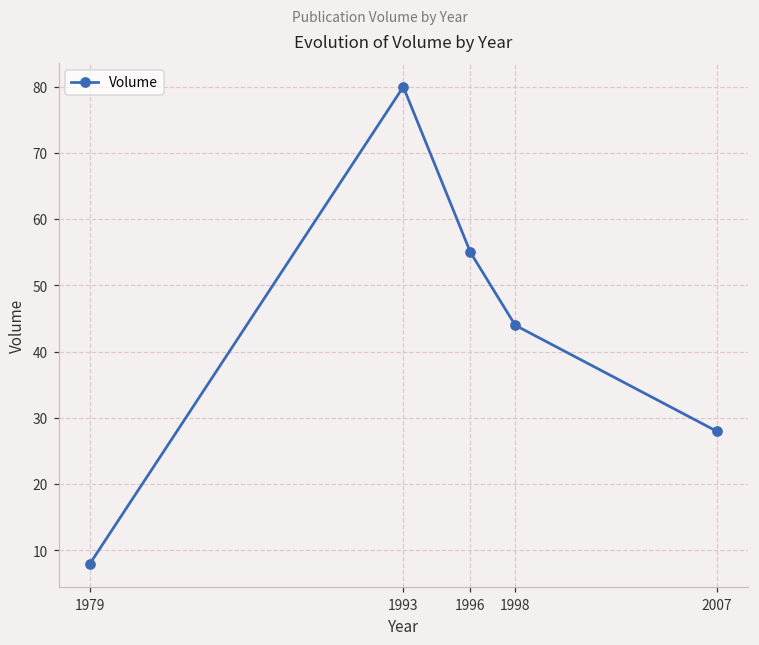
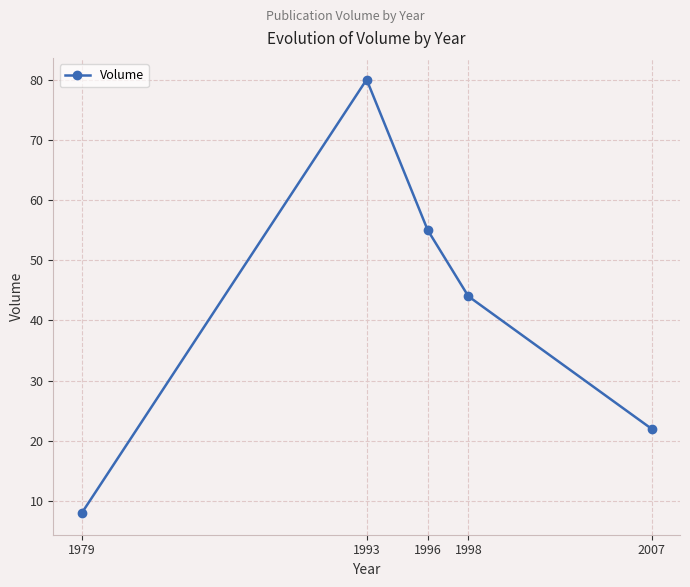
2007: 28 -> 22
